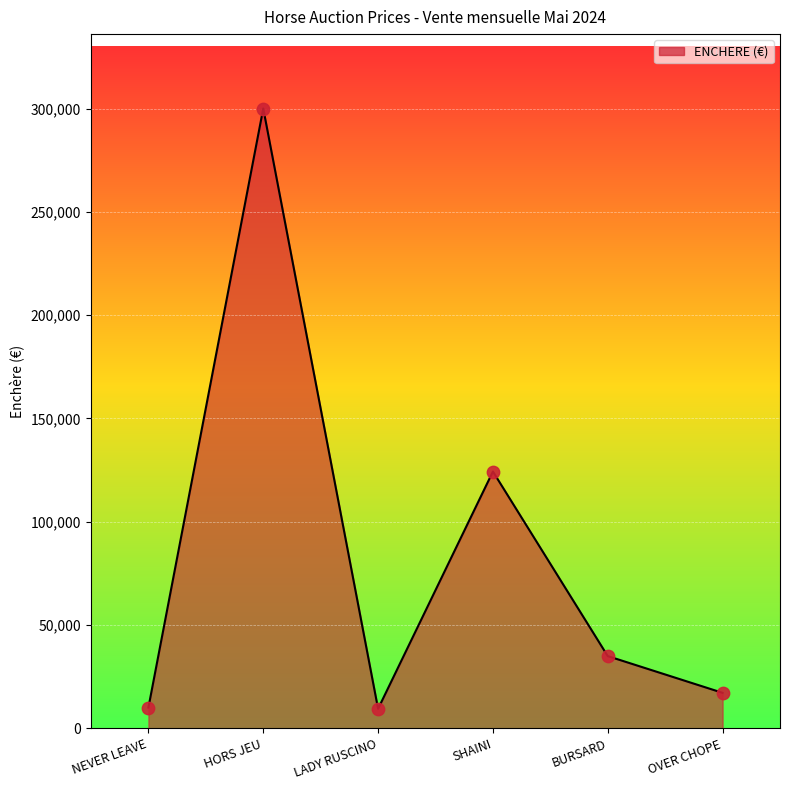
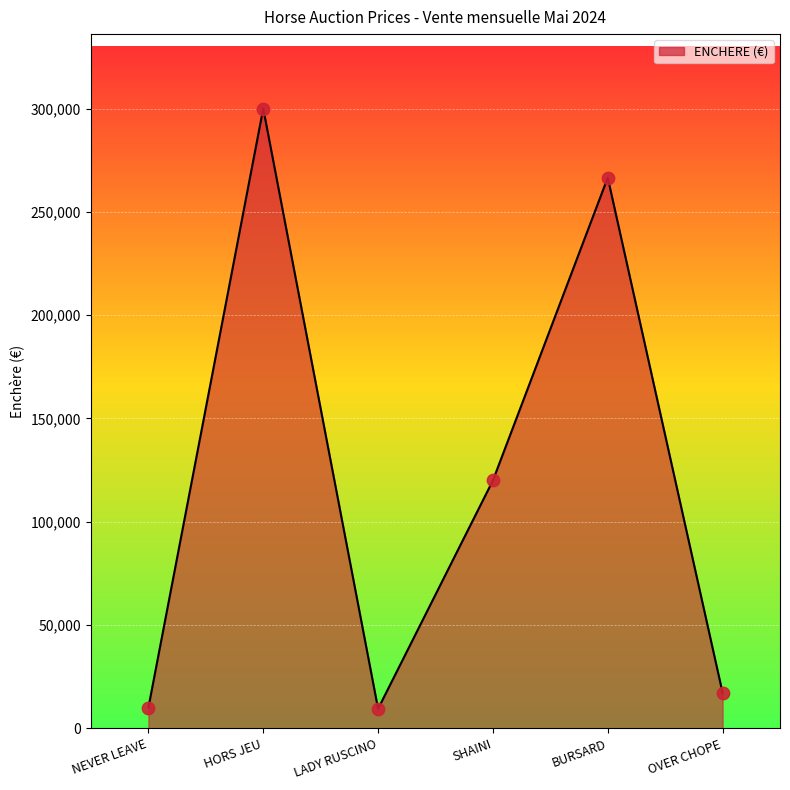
SHAINI: 124,000 -> 120,000
BURSARD: 35,000 -> 267,000
